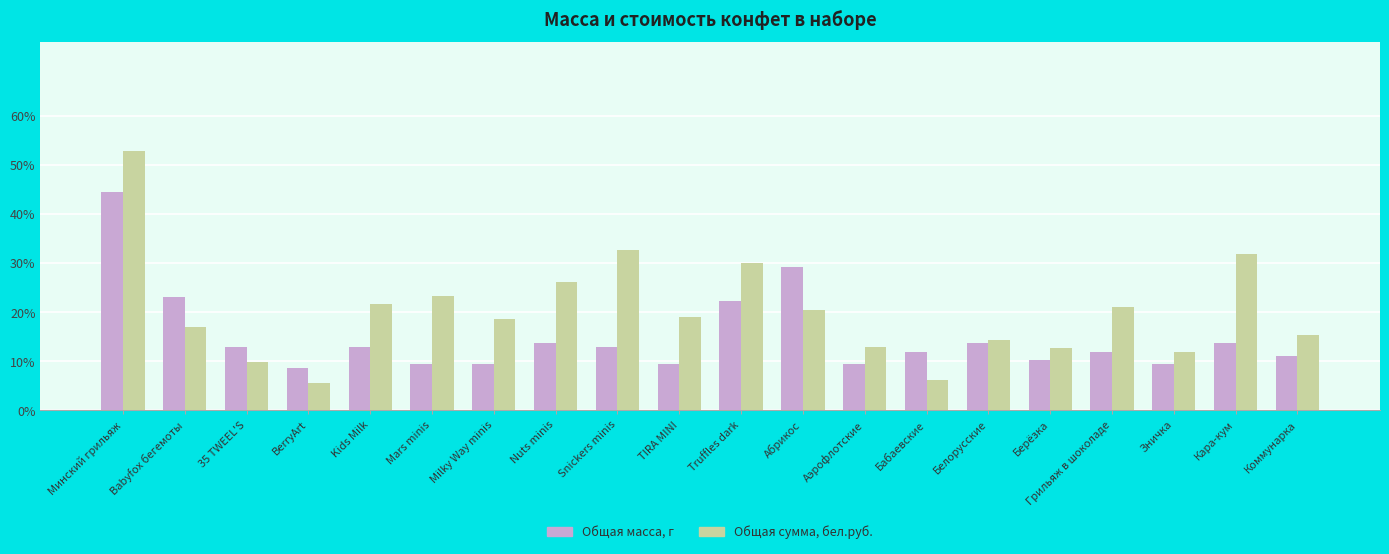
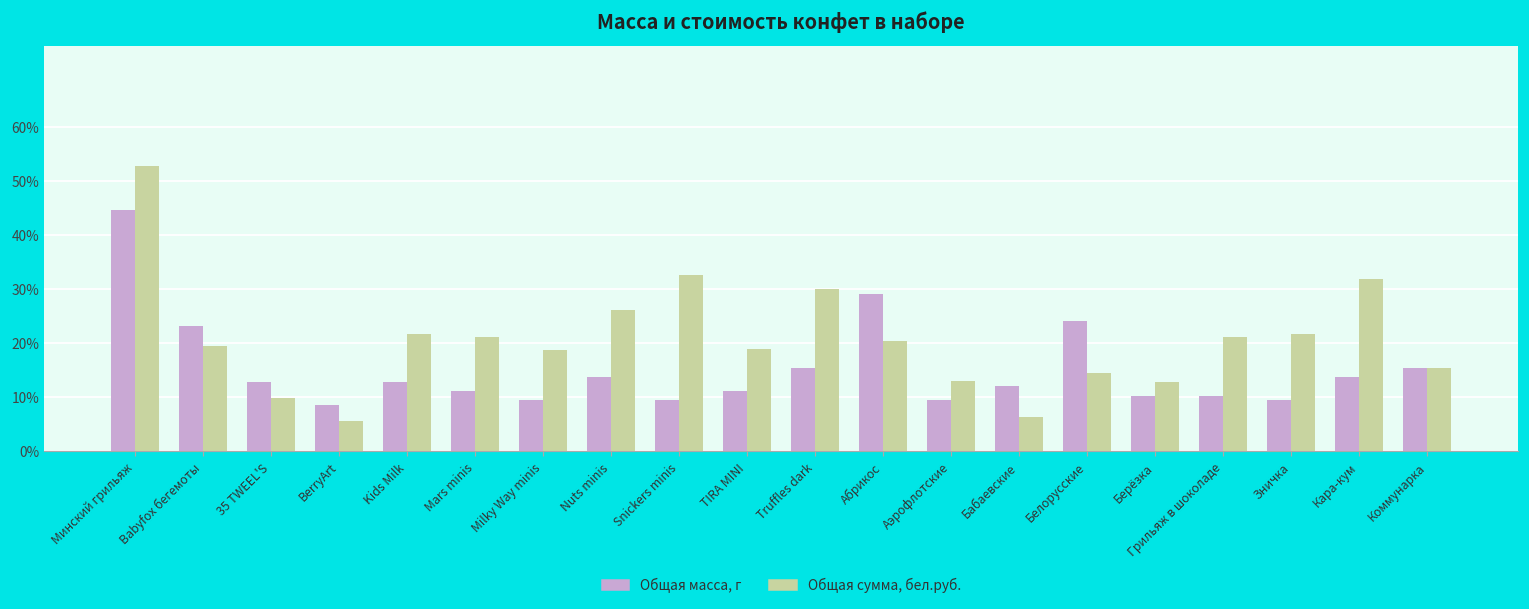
Общая сумма, бел.руб., Babyfox бегемоты: 17% -> 19%
Общая масса, г, Mars minis: 9% -> 11%
Общая сумма, бел.руб., Mars minis: 23% -> 21%
Общая масса, г, Snickers minis: 13% -> 9%
Общая масса, г, TIRA MINI: 9% -> 11%
Общая масса, г, Truffles dark: 22% -> 15%
Общая масса, г, Белорусские: 14% -> 24%
Общая масса, г, Грильяж в шоколаде: 12% -> 10%
Общая сумма, бел.руб., Зничка: 12% -> 22%
Общая масса, г, Коммунарка: 11% -> 15%
